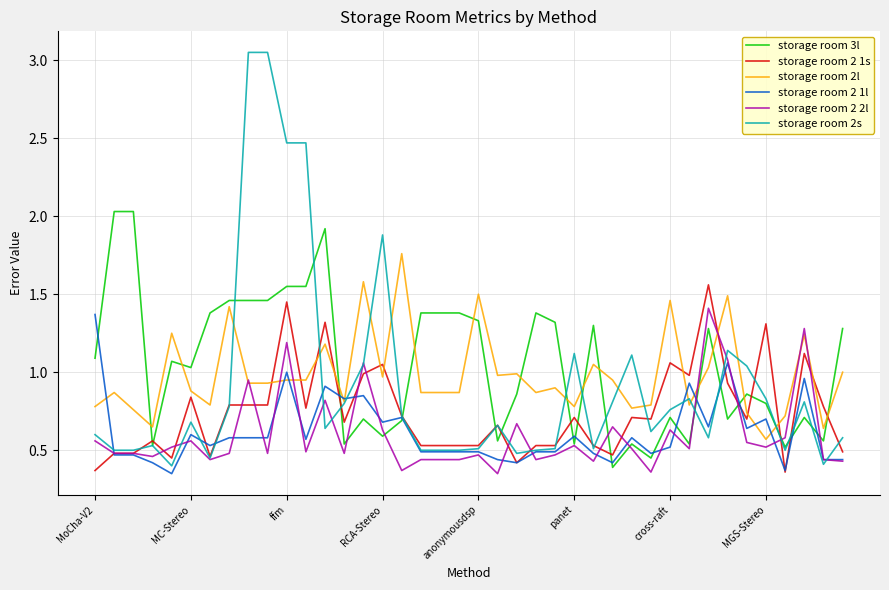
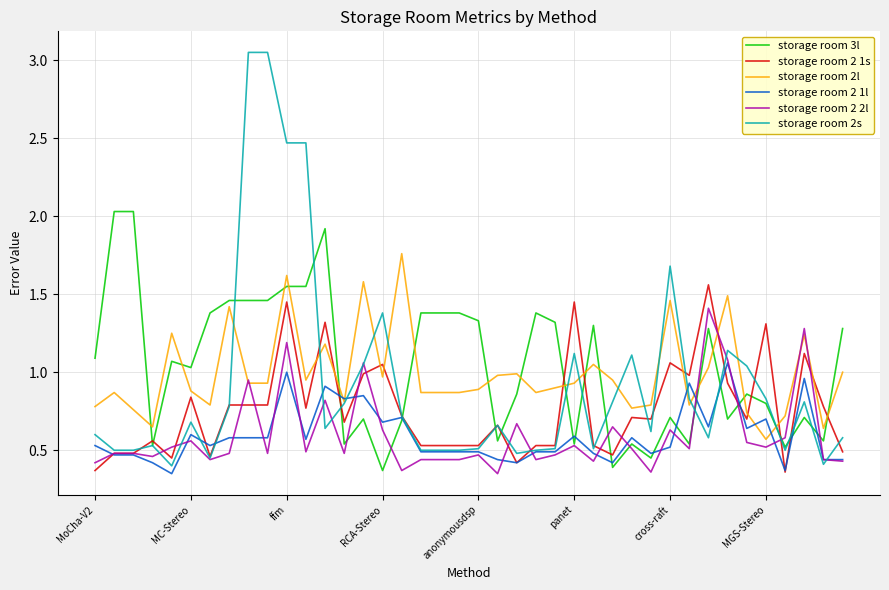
storage room 2 1l, MoCha-V2: 1.37 -> 0.53
storage room 2 2l, MoCha-V2: 0.56 -> 0.42
storage room 2l, ffm: 0.95 -> 1.62
storage room 3l, RCA-Stereo: 0.59 -> 0.37
storage room 2s, RCA-Stereo: 1.88 -> 1.38
storage room 2l, anonymousdsp: 1.50 -> 0.89
storage room 2 1s, panet: 0.71 -> 1.45
storage room 2l, panet: 0.78 -> 0.93
storage room 2s, cross-raft: 0.76 -> 1.68
